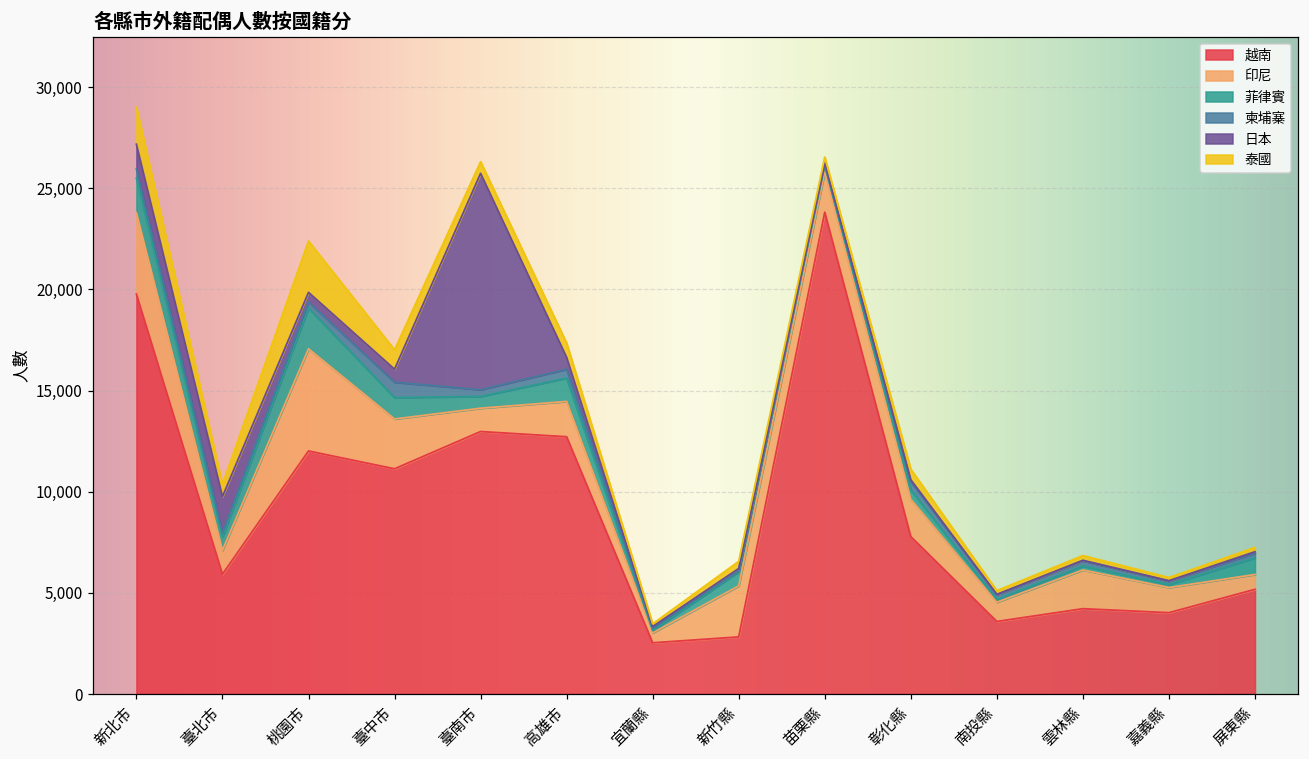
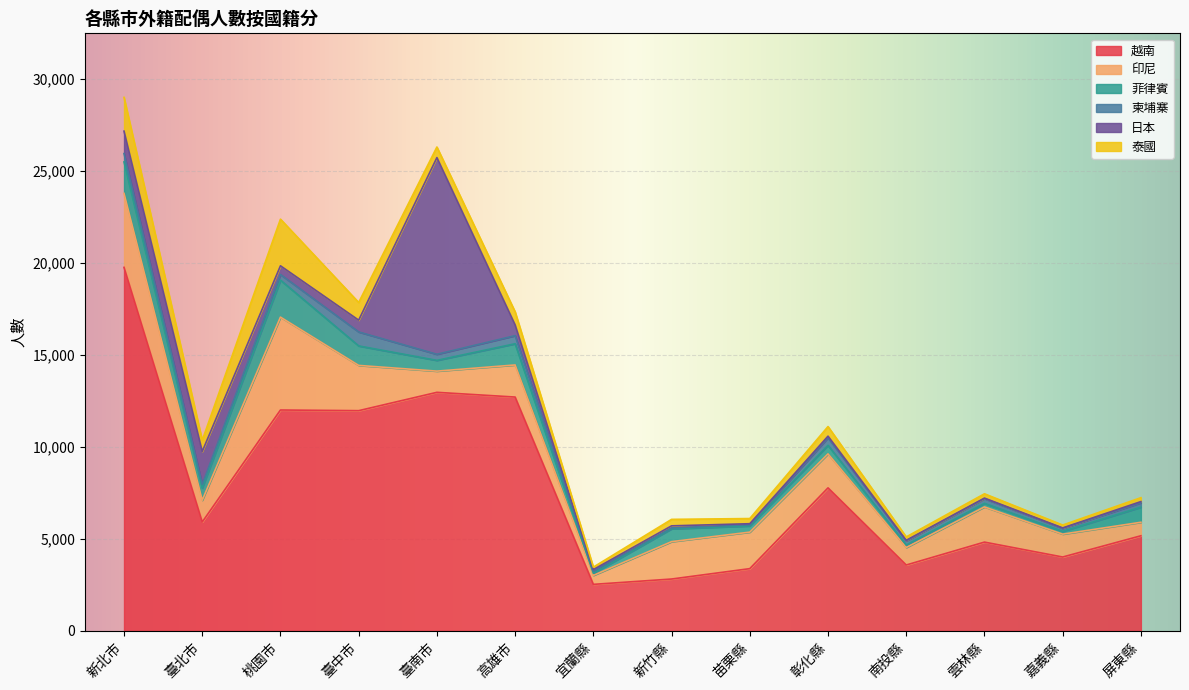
越南, 臺中市: 11,100 -> 12,000
印尼, 新竹縣: 2,500 -> 2,000
越南, 苗栗縣: 23,800 -> 3,400
越南, 雲林縣: 4,200 -> 4,800
